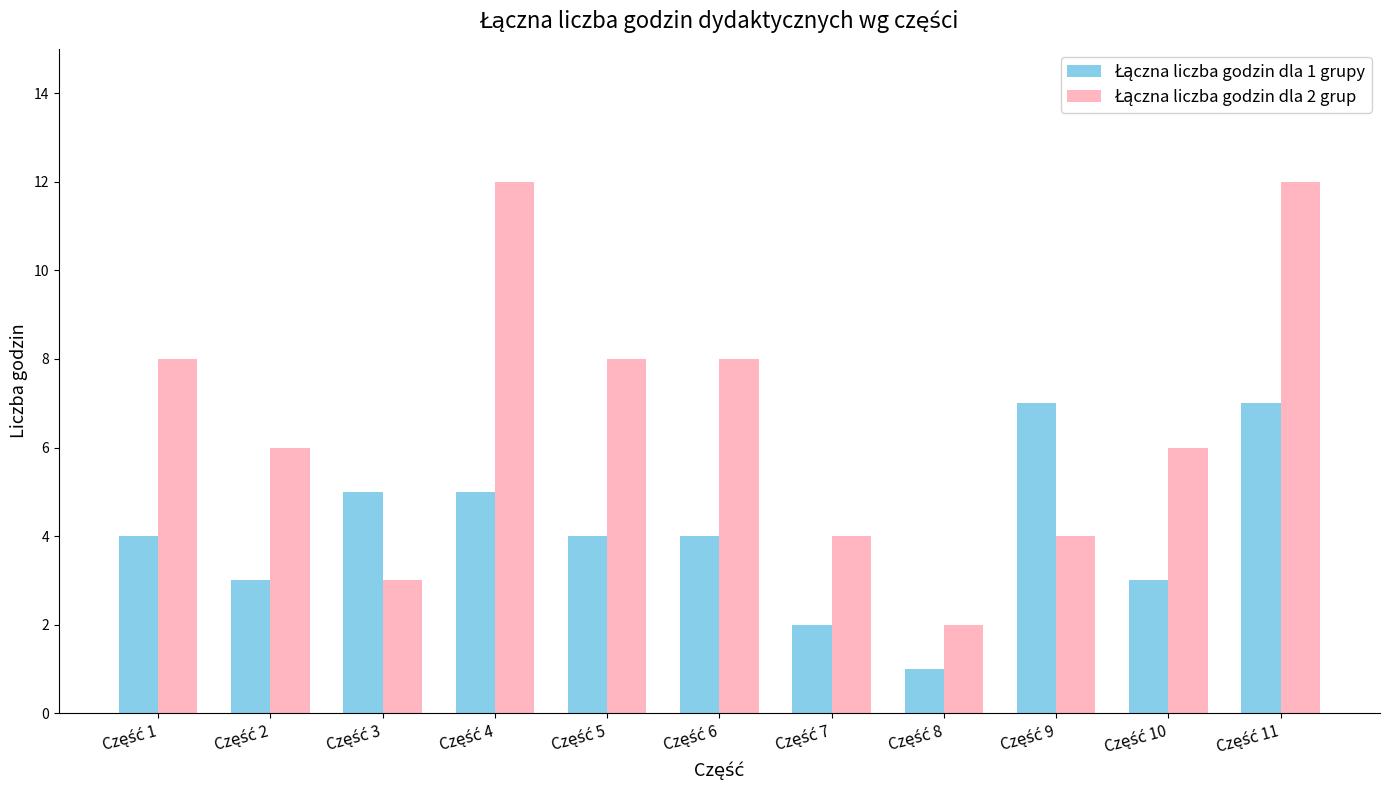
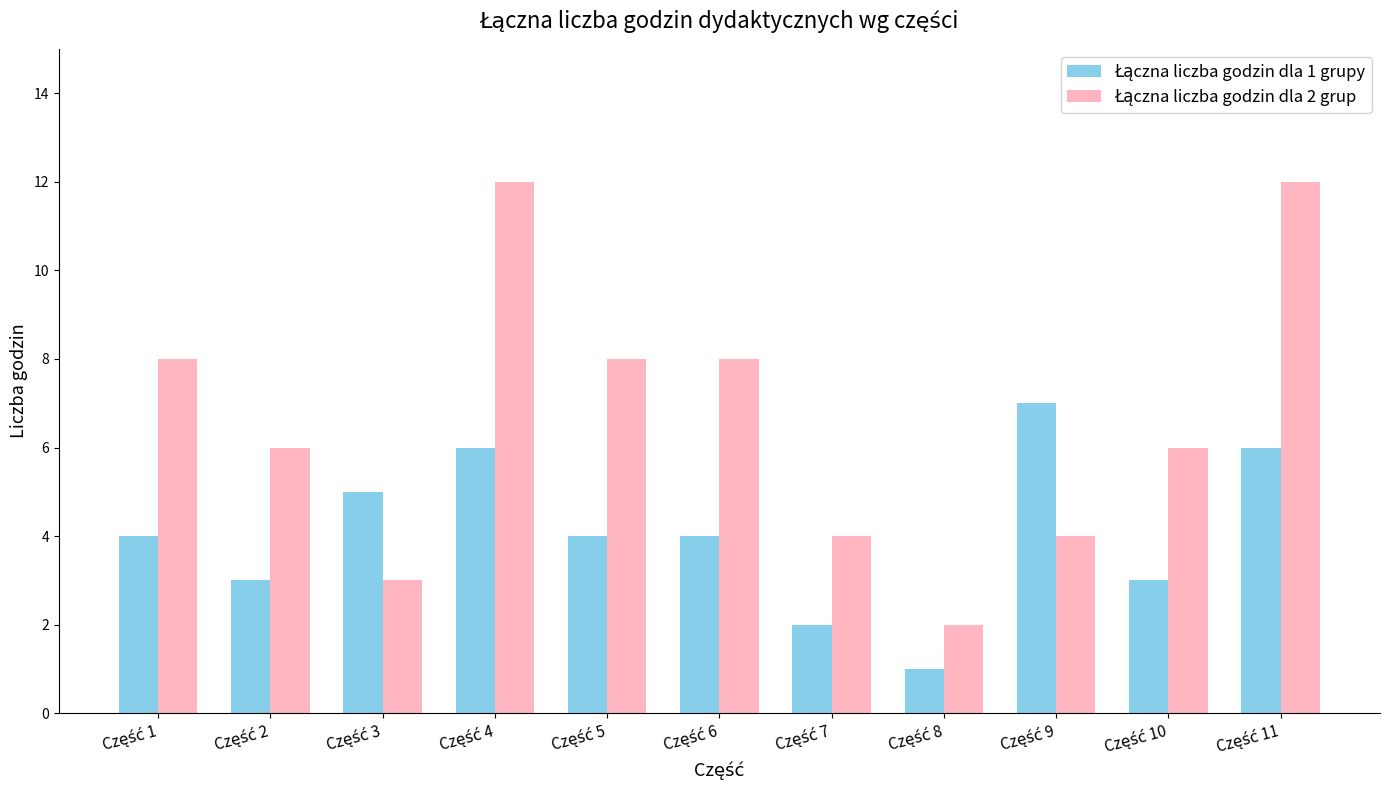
Łączna liczba godzin dla 1 grupy, Część 4: 5 -> 6
Łączna liczba godzin dla 1 grupy, Część 11: 7 -> 6
